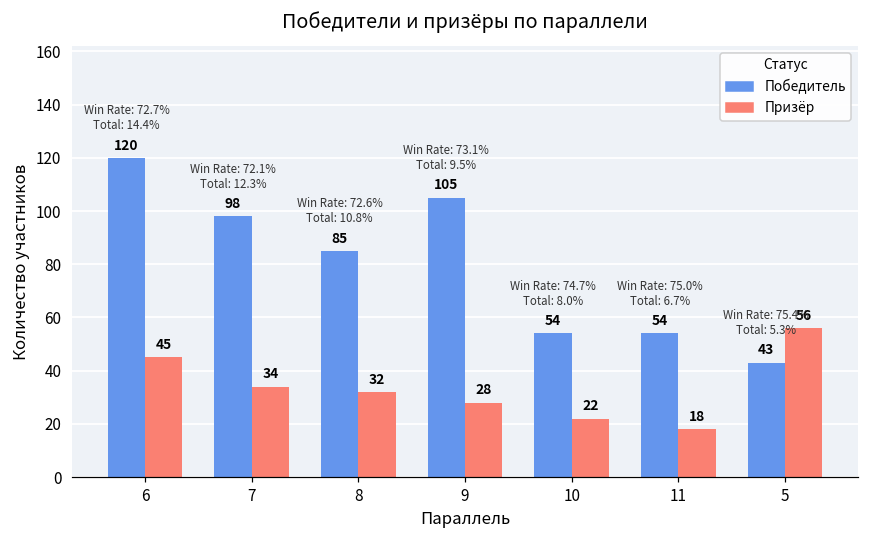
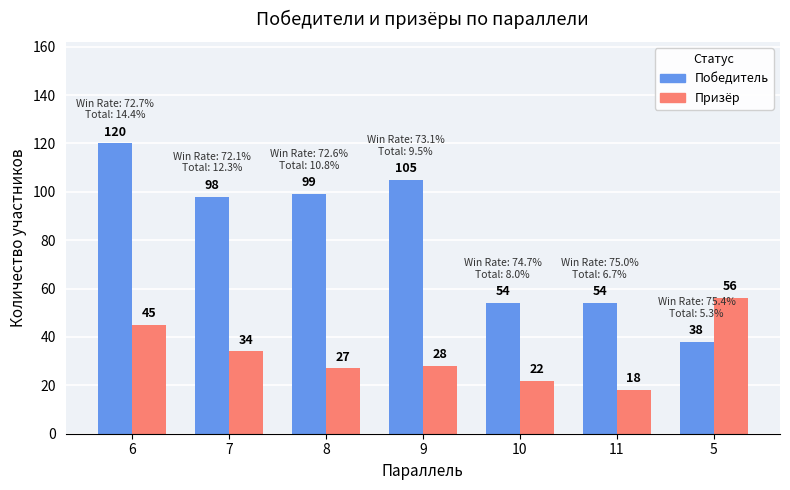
Победитель, 8: 85 -> 99
Призёр, 8: 32 -> 27
Победитель, 5: 43 -> 38
